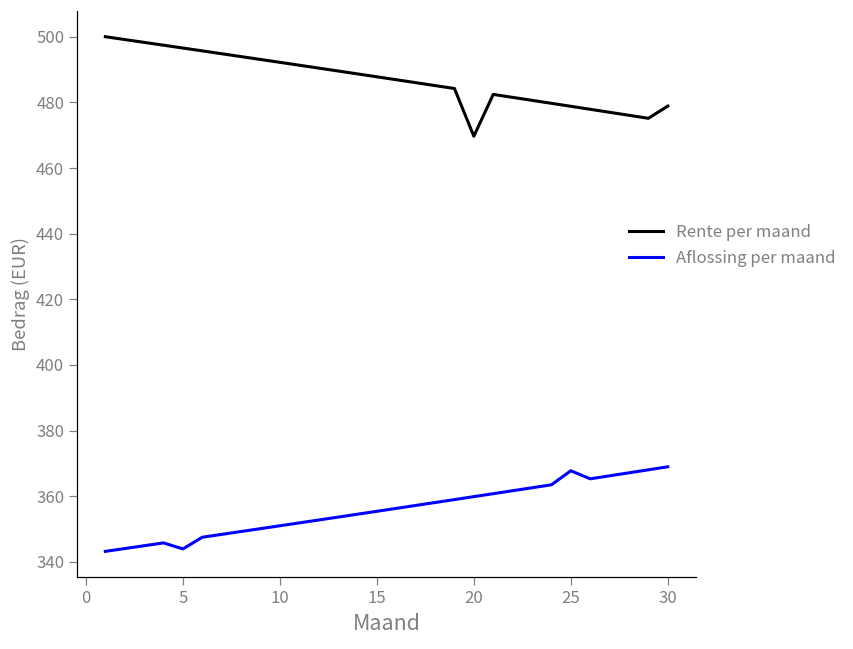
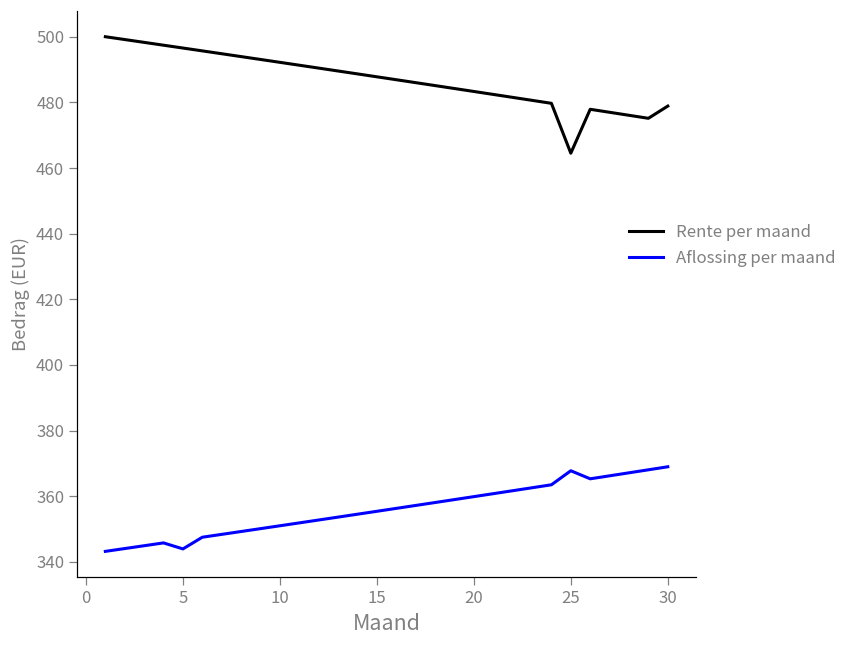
Rente per maand, 20: 470 -> 483
Rente per maand, 25: 479 -> 465
